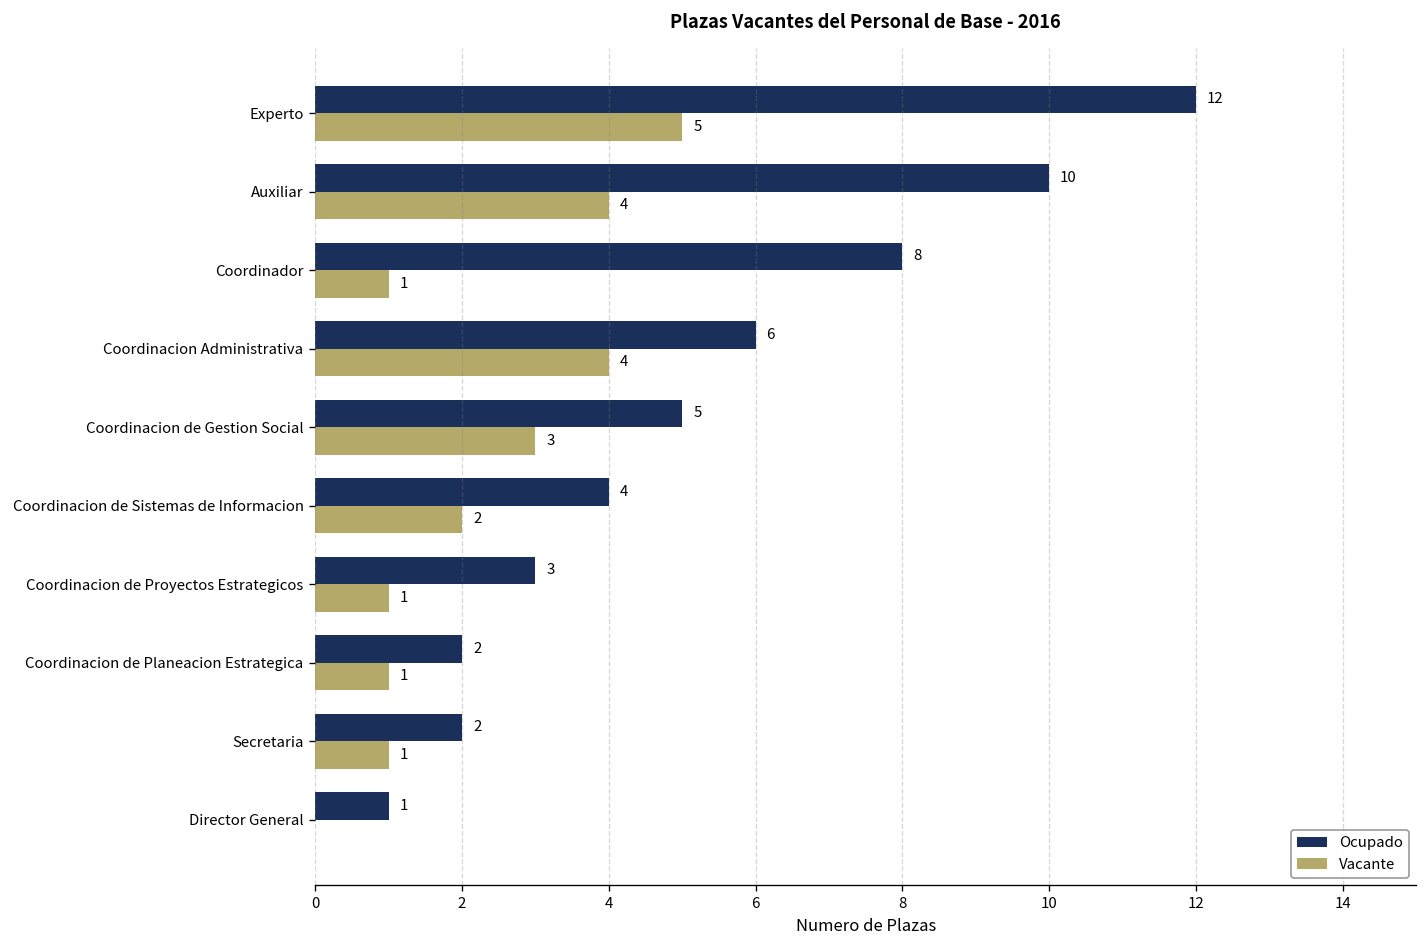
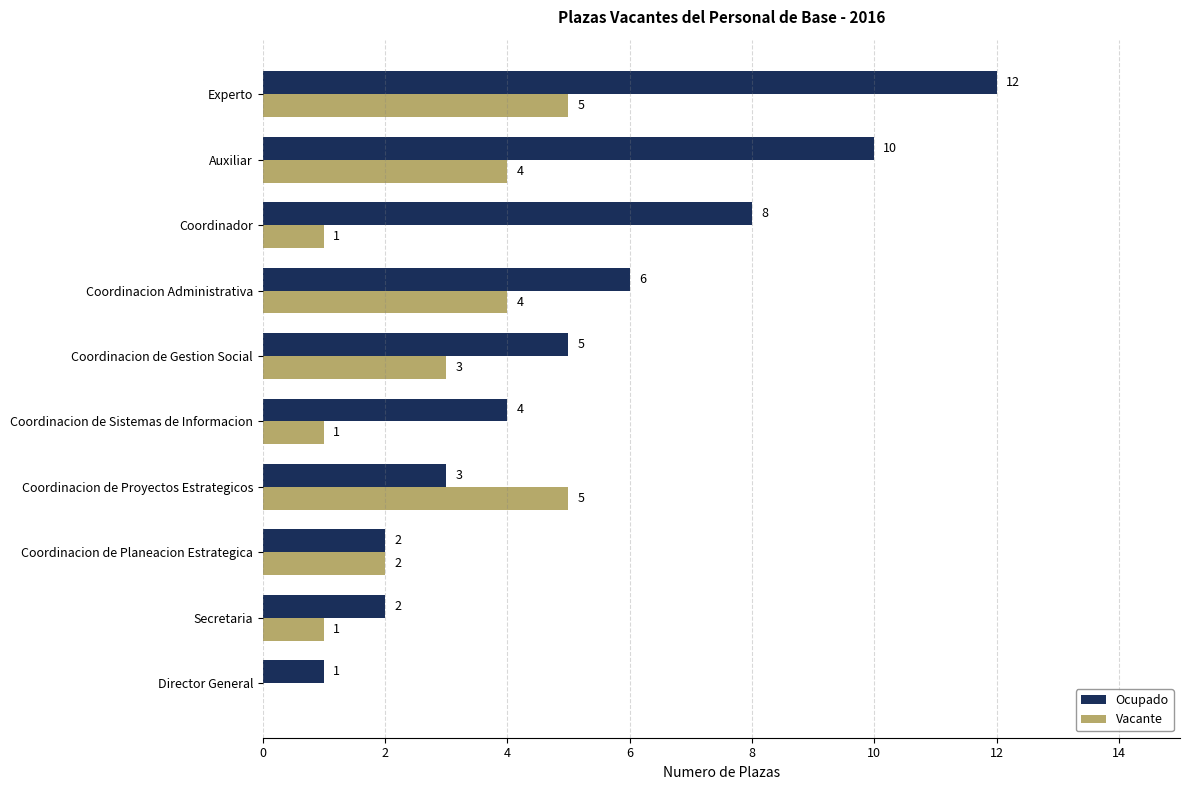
Vacante, Coordinacion de Sistemas de Informacion: 2 -> 1
Vacante, Coordinacion de Proyectos Estrategicos: 1 -> 5
Vacante, Coordinacion de Planeacion Estrategica: 1 -> 2
